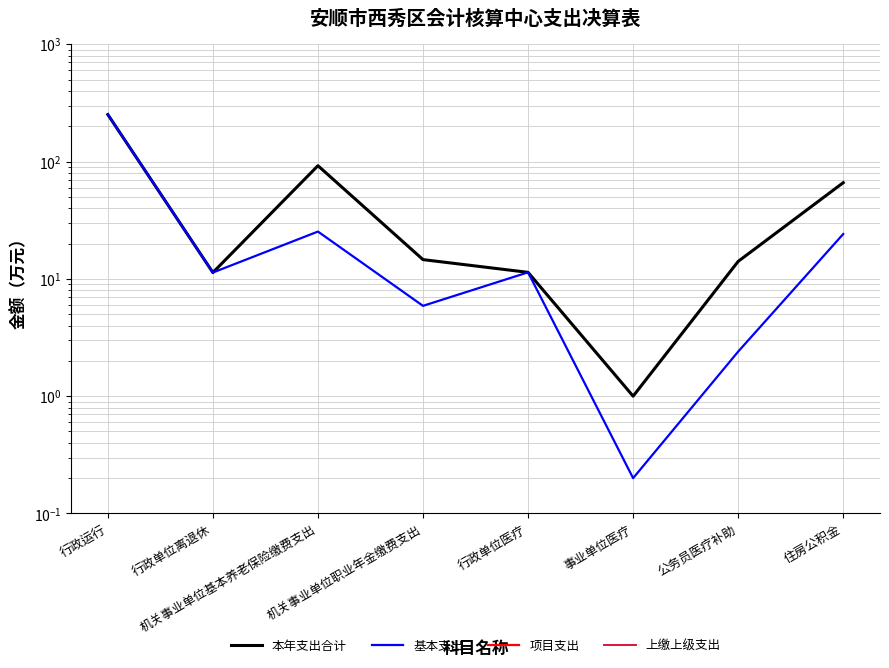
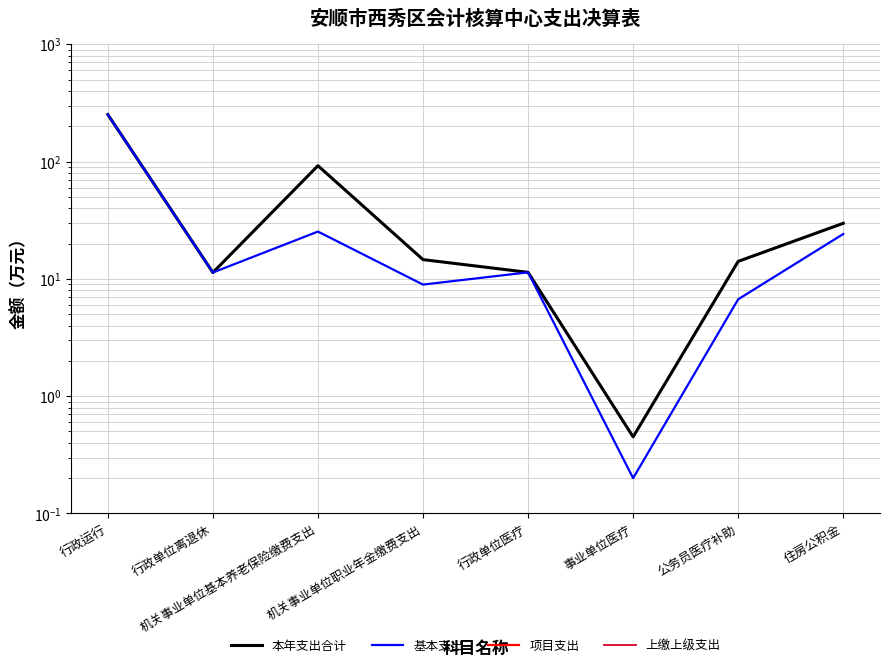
基本支出, 机关事业单位职业年金缴费支出: 6 -> 9
本年支出合计, 事业单位医疗: 1.0 -> 0.45
基本支出, 公务员医疗补助: 2.4 -> 7
本年支出合计, 住房公积金: 70 -> 30
